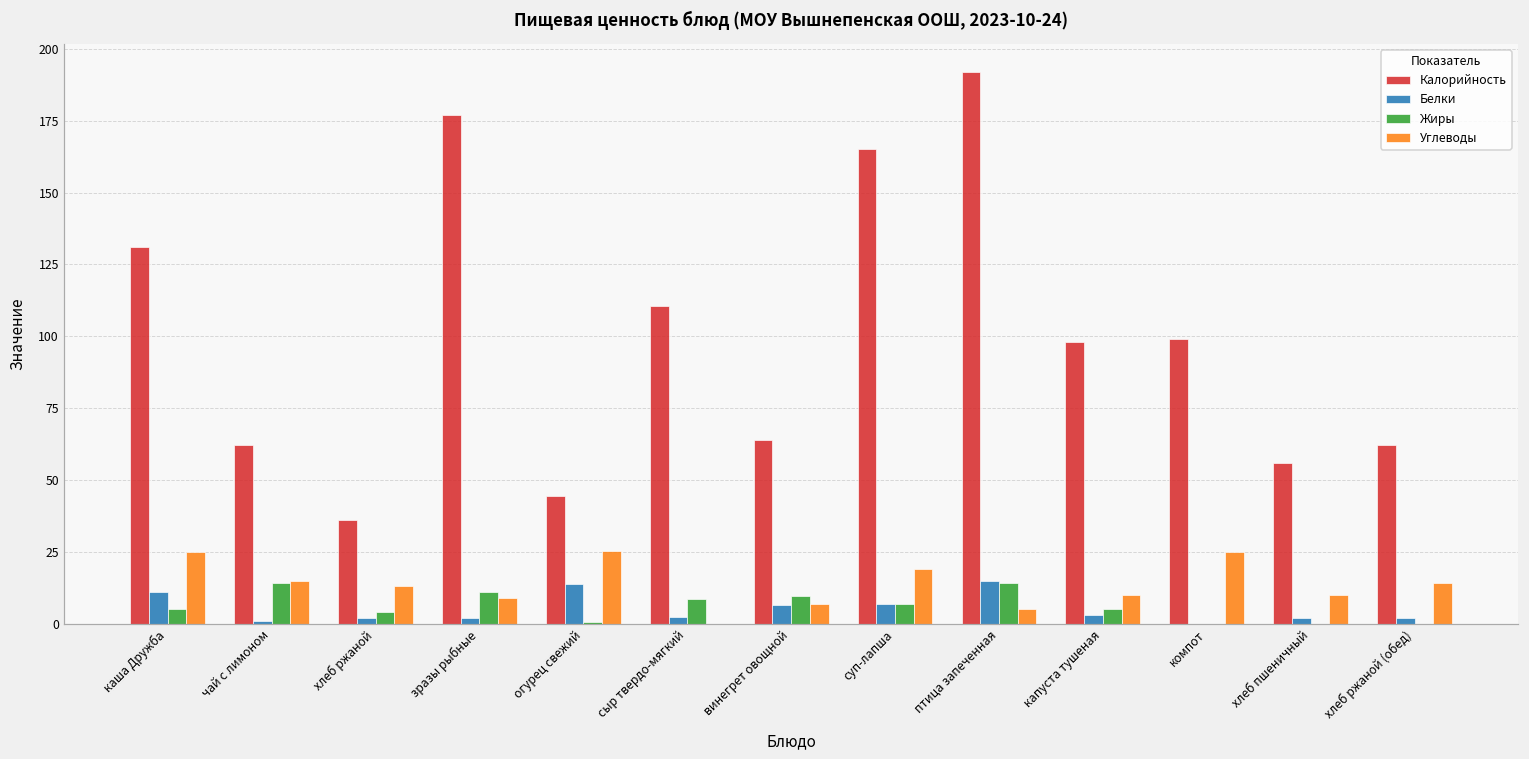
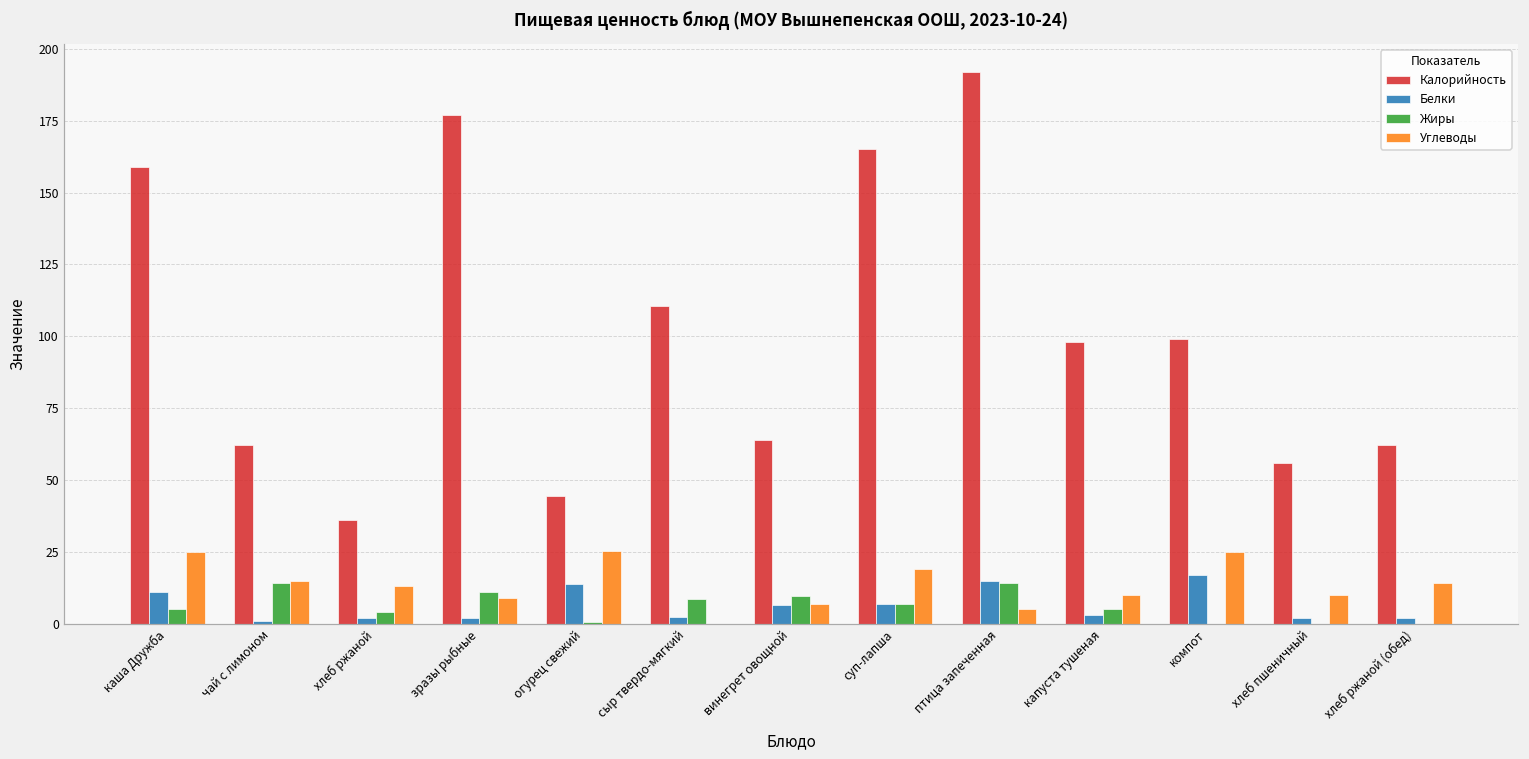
Калорийность, каша Дружба: 131 -> 159
Белки, компот: 0 -> 17
